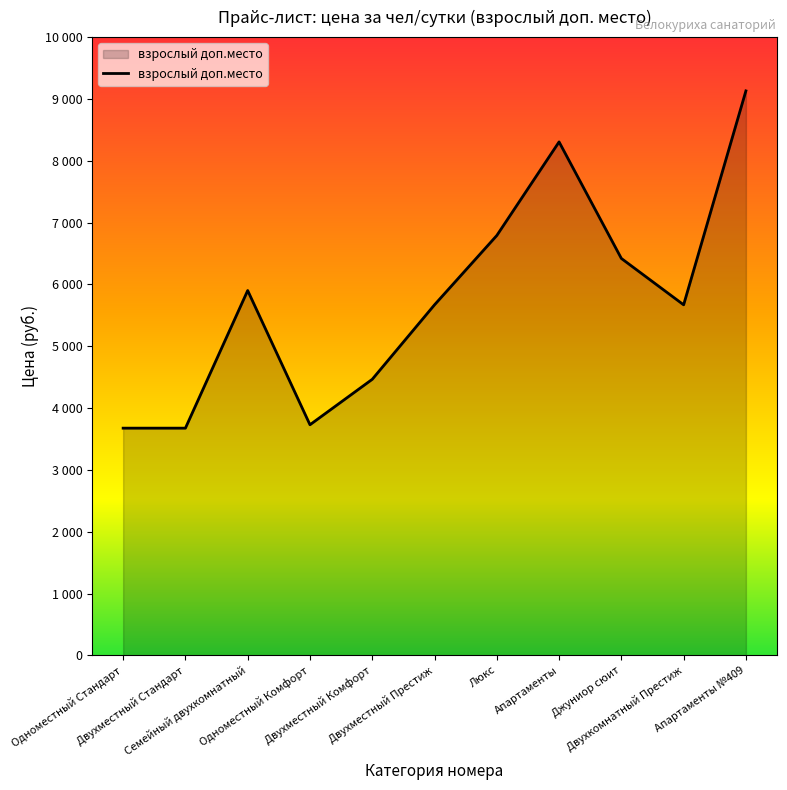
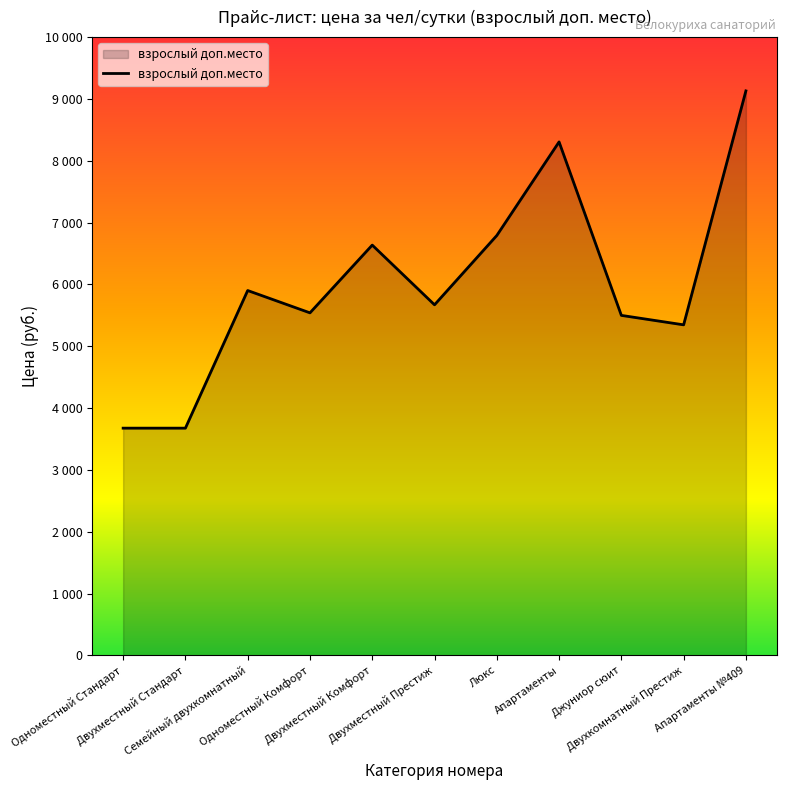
Одноместный Комфорт: 3700 -> 5500
Двухместный Комфорт: 4500 -> 6600
Джуниор сюит: 6400 -> 5500
Двухкомнатный Престиж: 5700 -> 5300
